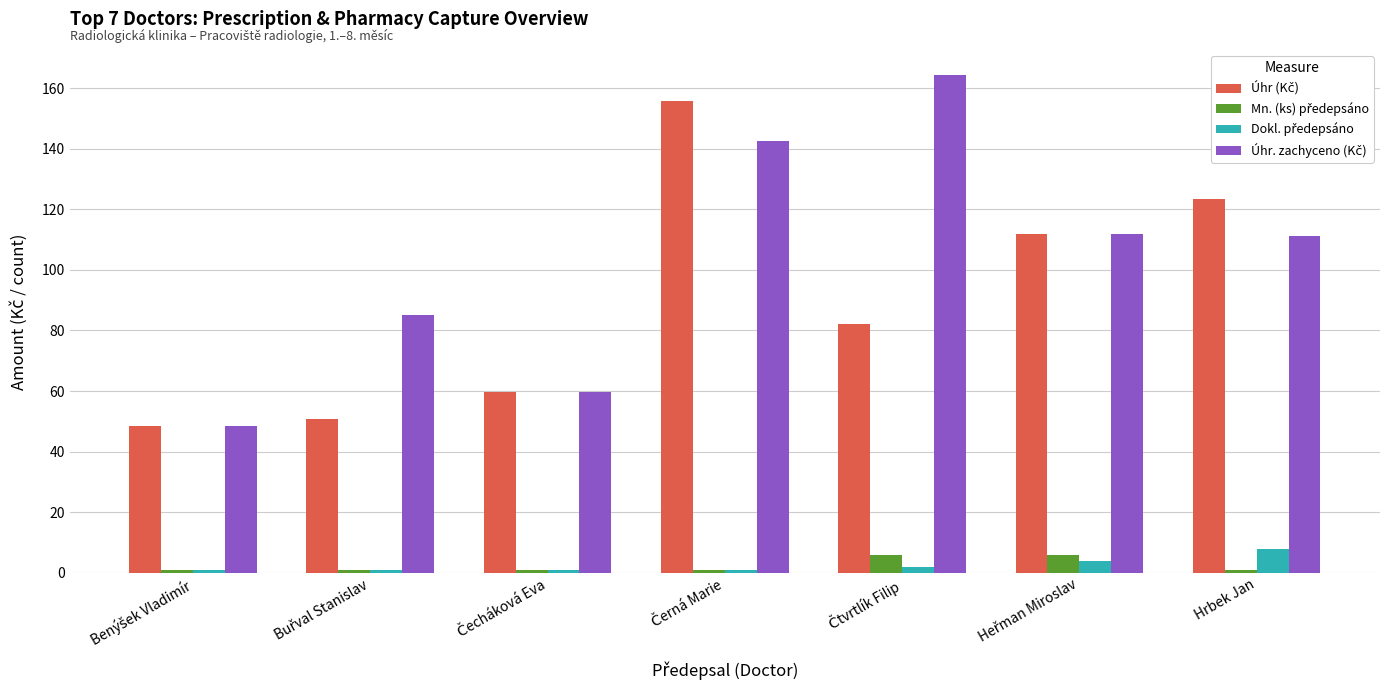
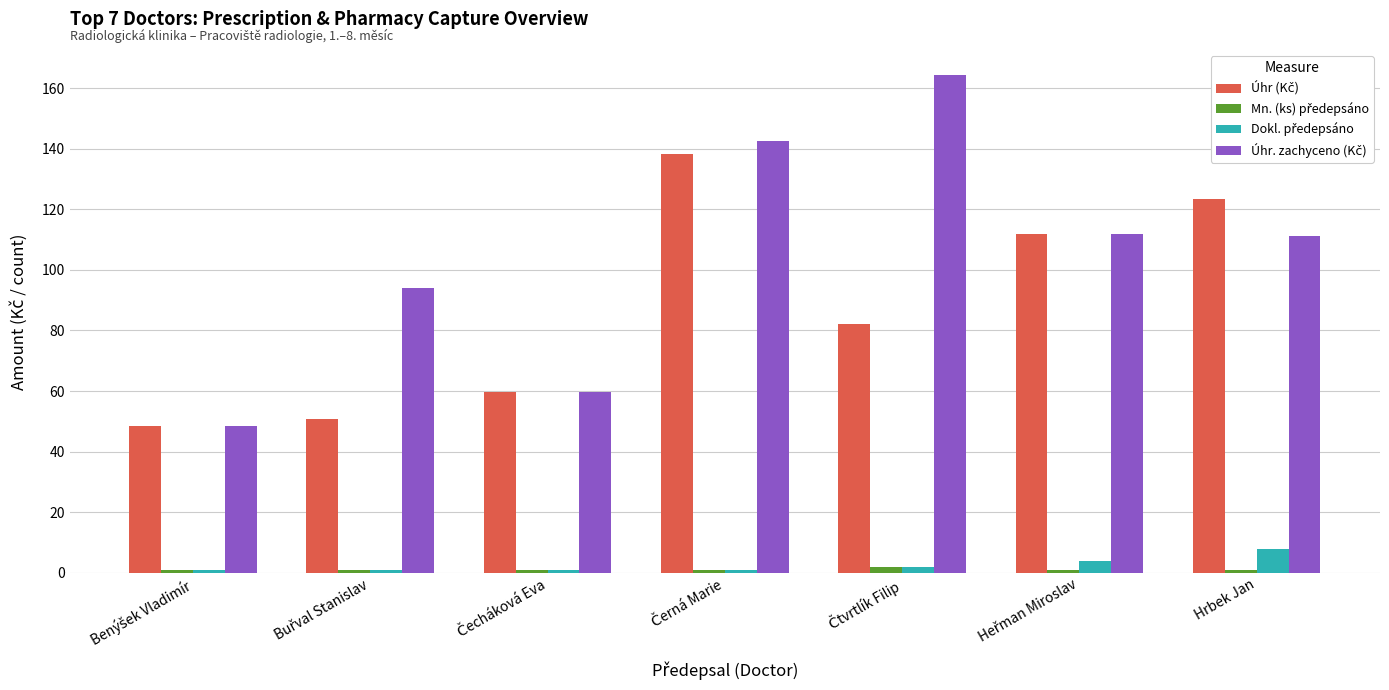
Úhr. zachyceno (Kč), Buřval Stanislav: 85 -> 94
Úhr (Kč), Černá Marie: 156 -> 138
Mn. (ks) předepsáno, Čtvrtlík Filip: 6 -> 2
Mn. (ks) předepsáno, Heřman Miroslav: 6 -> 1
